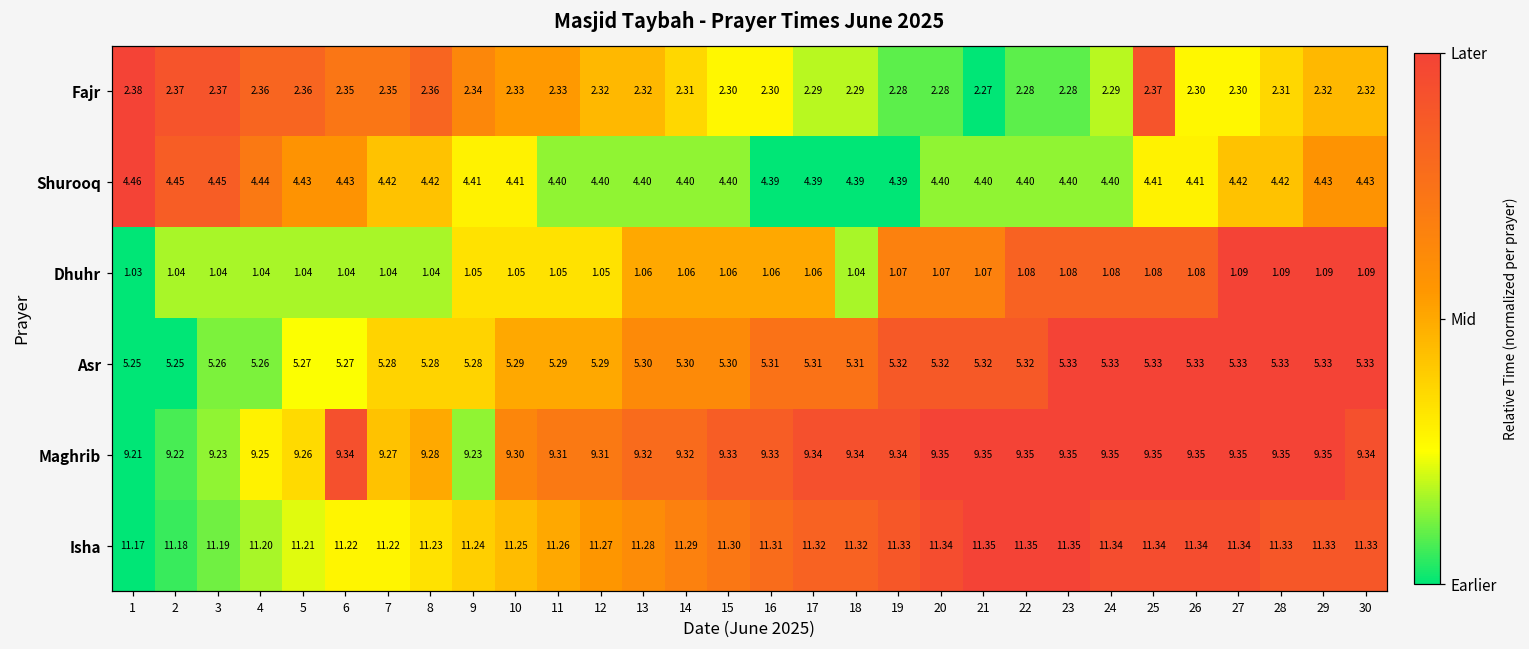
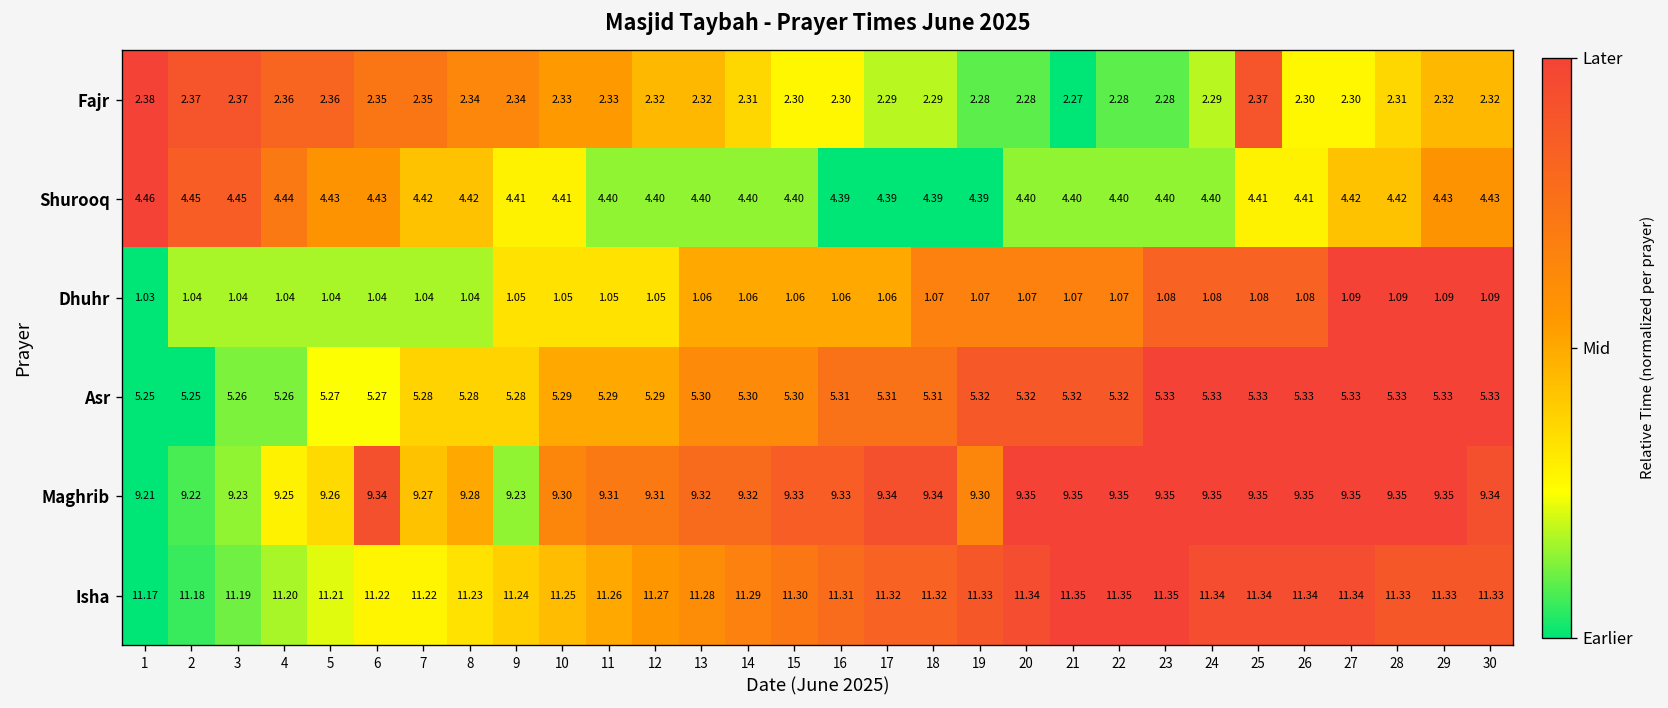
Fajr, 8: 2.36 -> 2.34
Dhuhr, 18: 1.04 -> 1.07
Dhuhr, 22: 1.08 -> 1.07
Maghrib, 19: 9.34 -> 9.30
